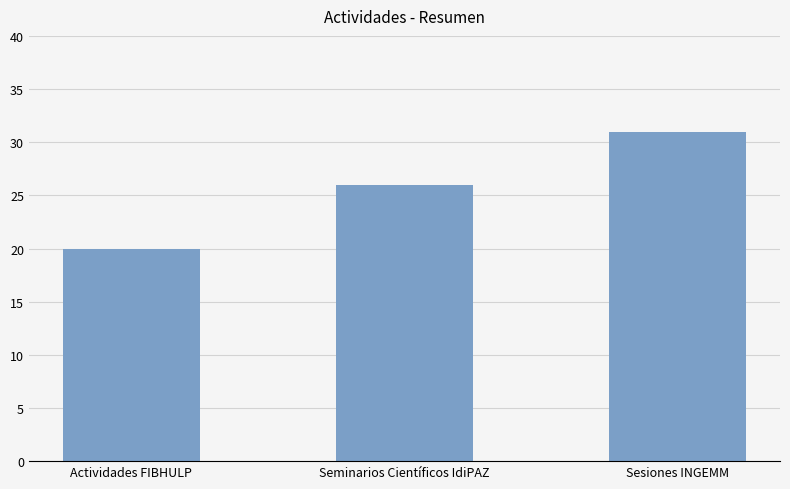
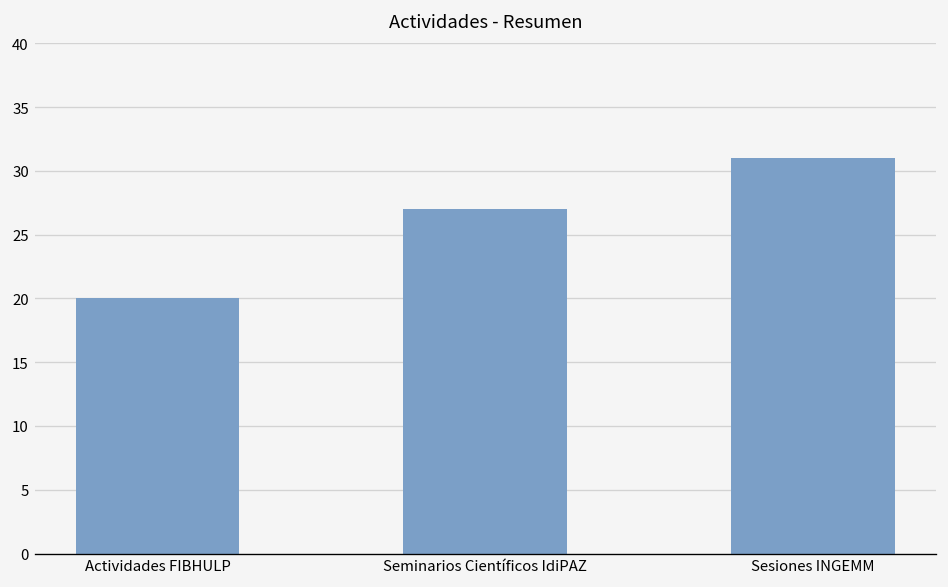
Seminarios Científicos IdiPAZ: 26 -> 27
